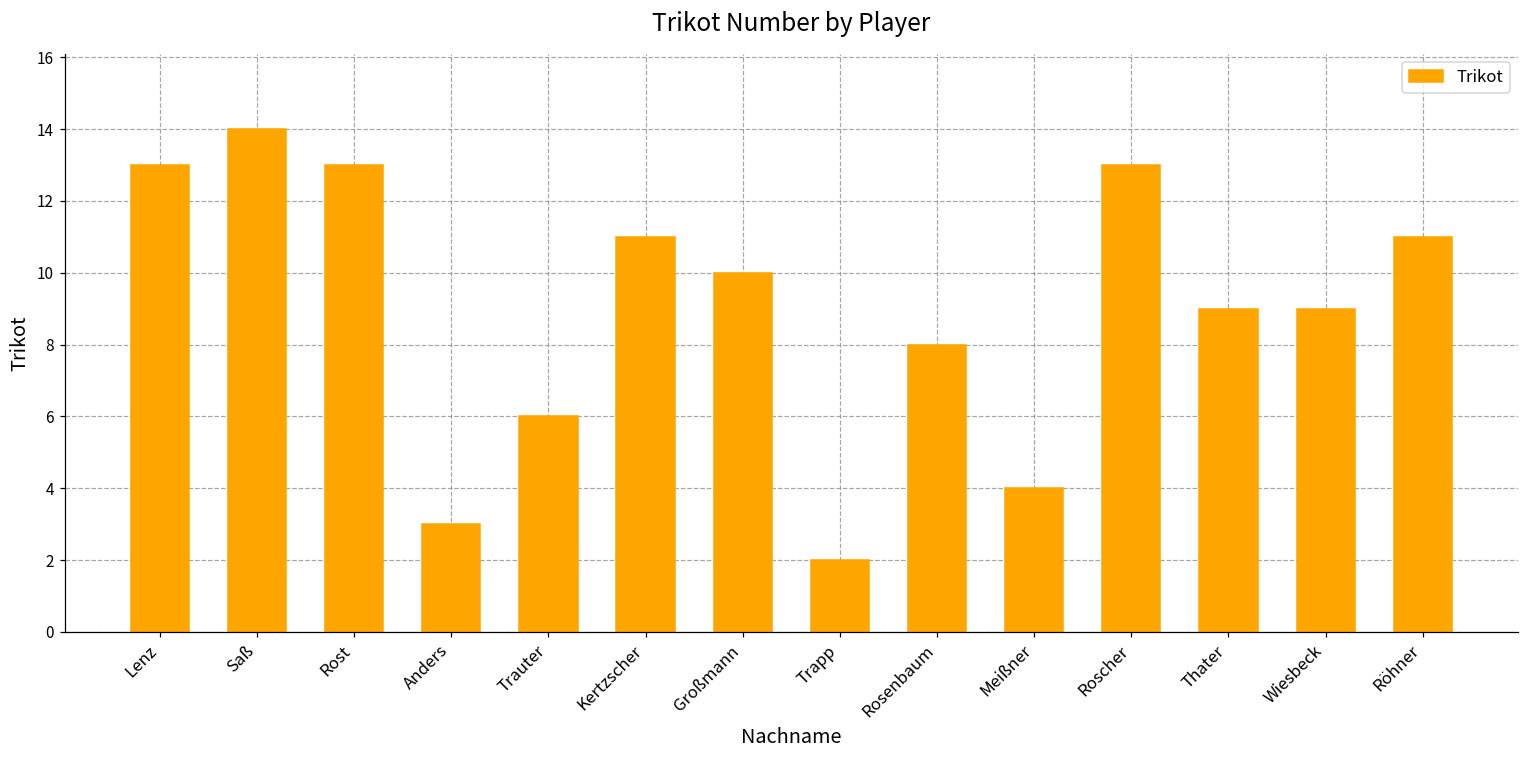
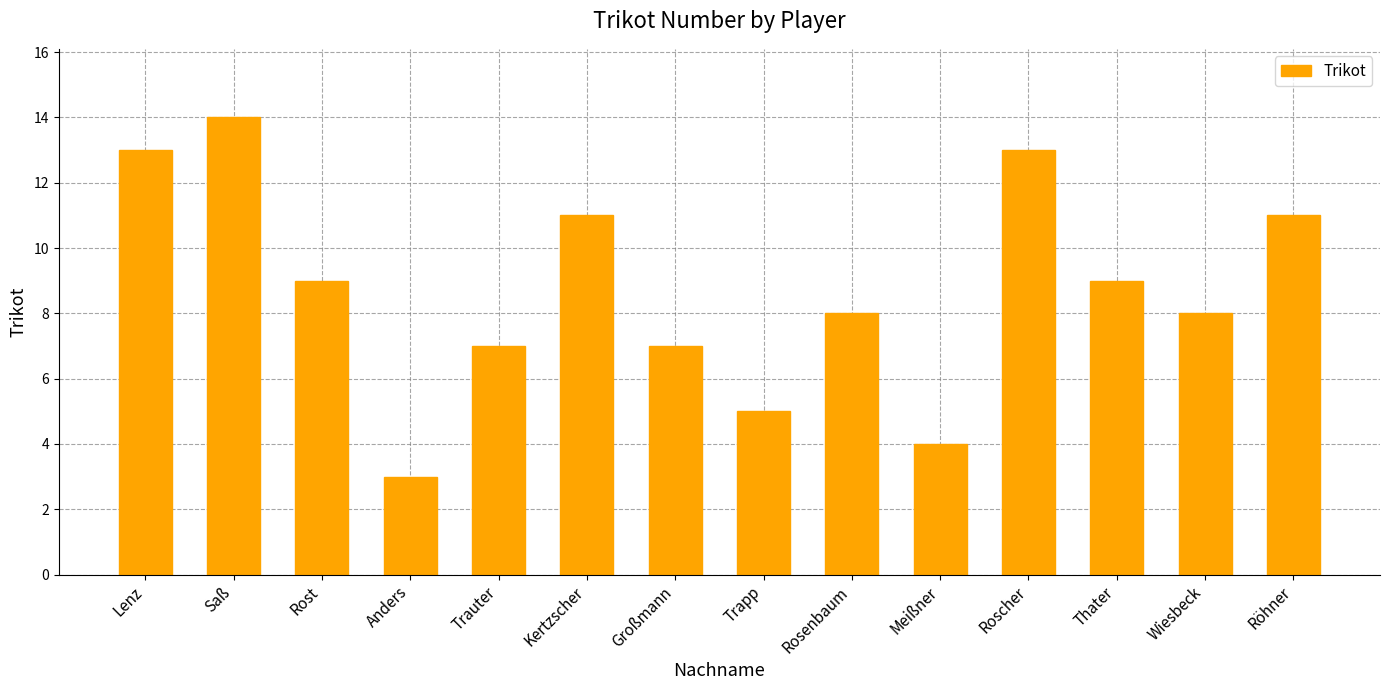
Rost: 13 -> 9
Trauter: 6 -> 7
Großmann: 10 -> 7
Trapp: 2 -> 5
Wiesbeck: 9 -> 8
